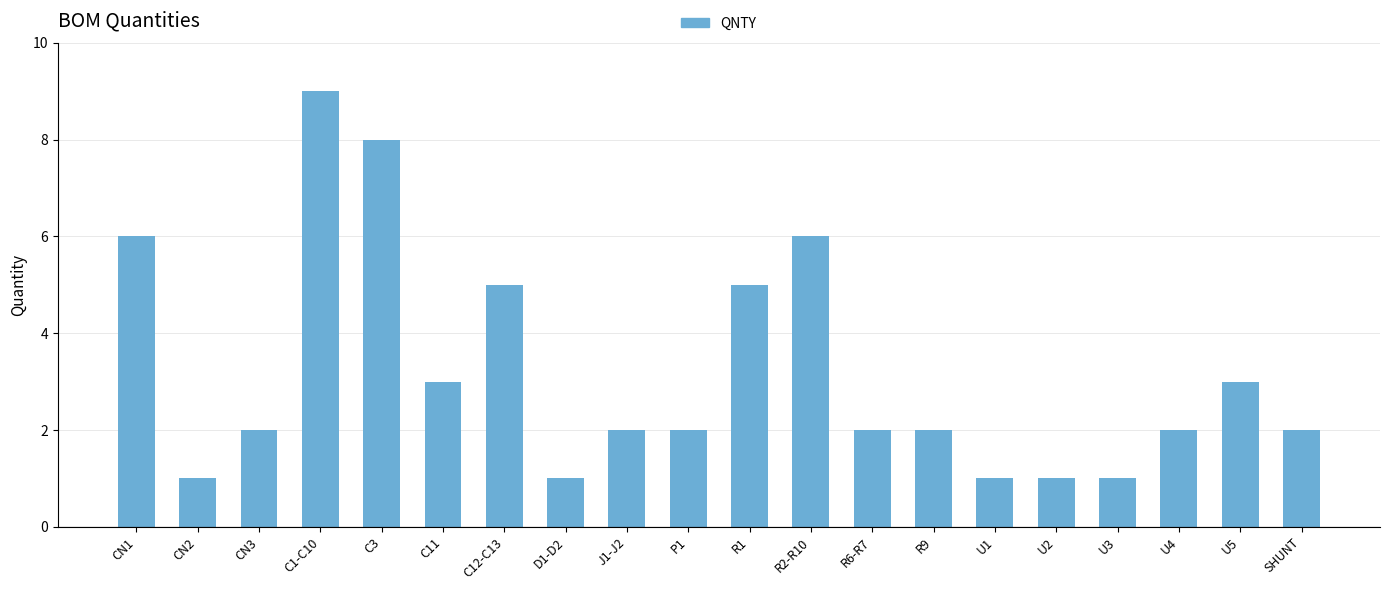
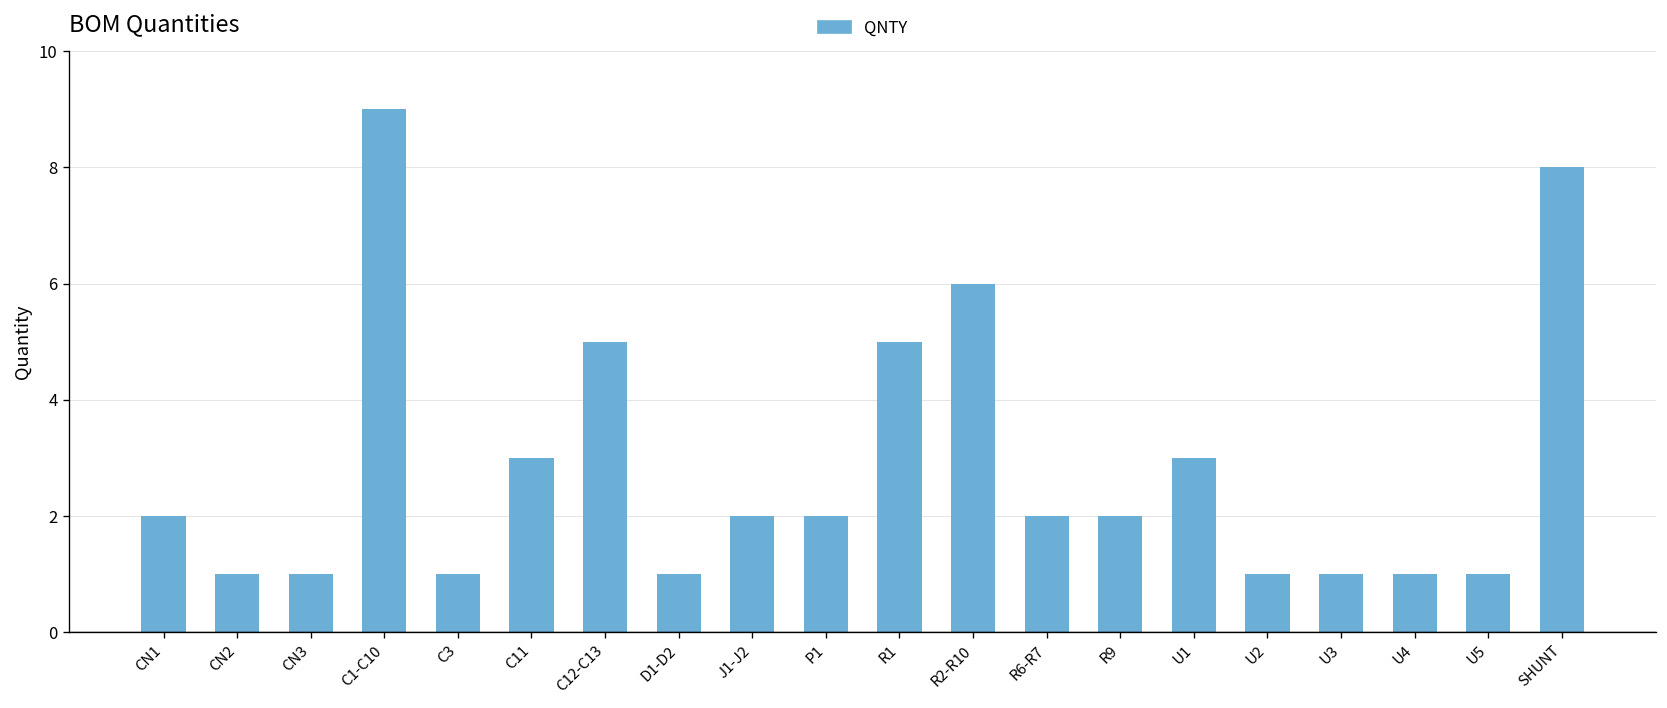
CN1: 6 -> 2
CN3: 2 -> 1
C3: 8 -> 1
U1: 1 -> 3
U4: 2 -> 1
U5: 3 -> 1
SHUNT: 2 -> 8
